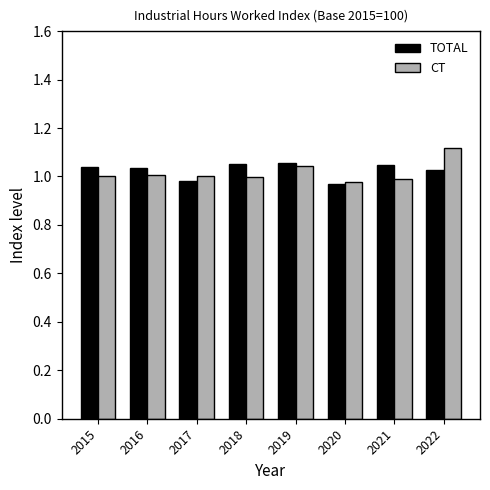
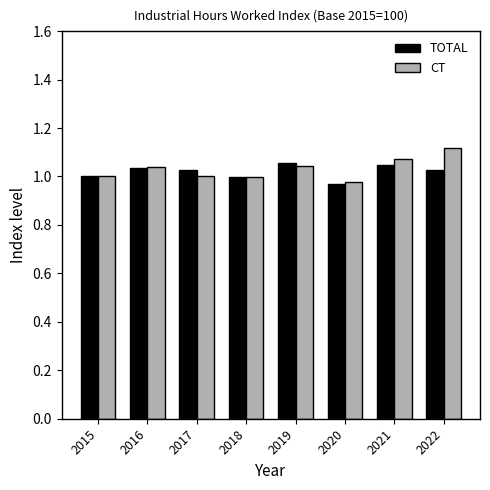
TOTAL, 2015: 1.04 -> 1.00
CT, 2016: 1.01 -> 1.04
TOTAL, 2017: 0.98 -> 1.03
TOTAL, 2018: 1.05 -> 1.00
CT, 2021: 0.99 -> 1.07
